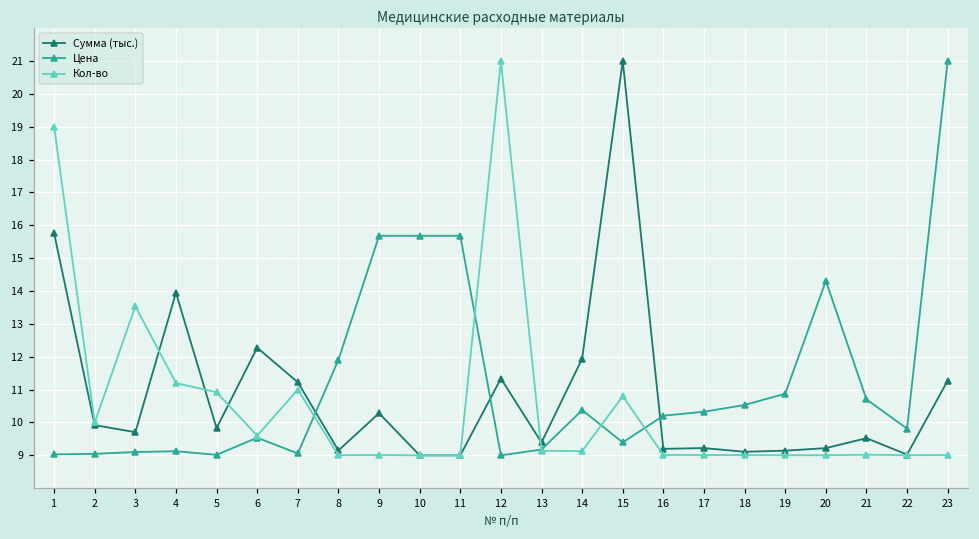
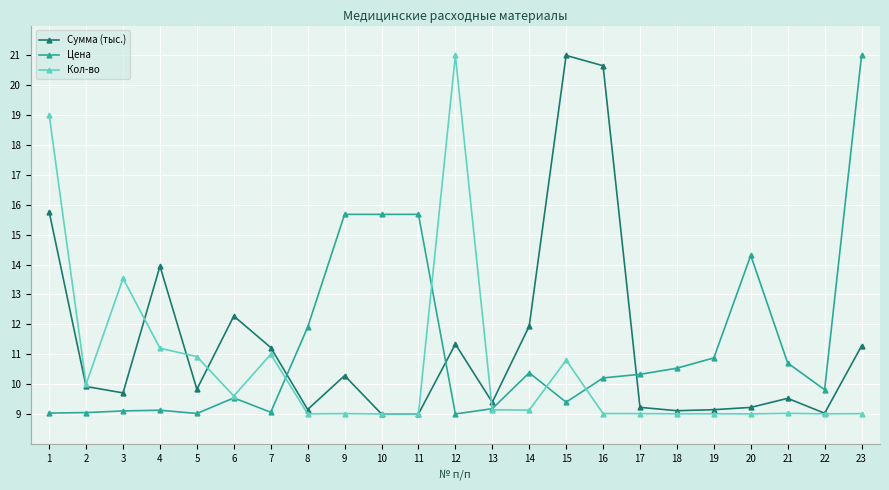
Сумма (тыс.), 16: 9.2 -> 20.7
